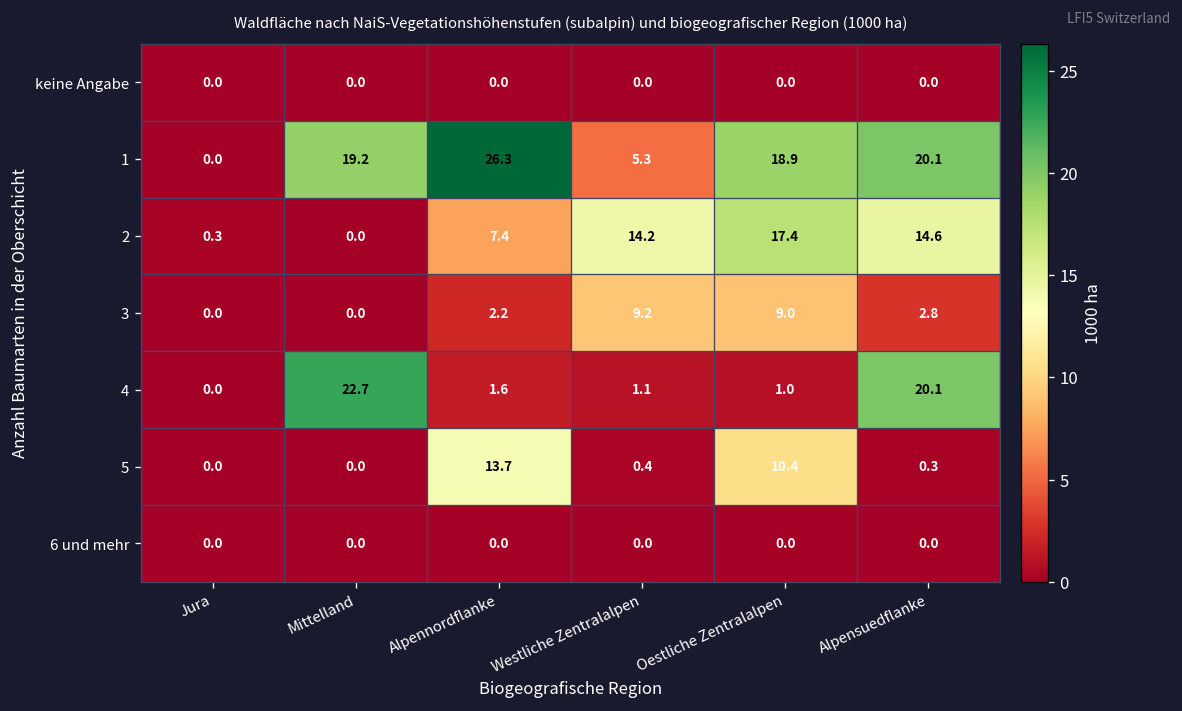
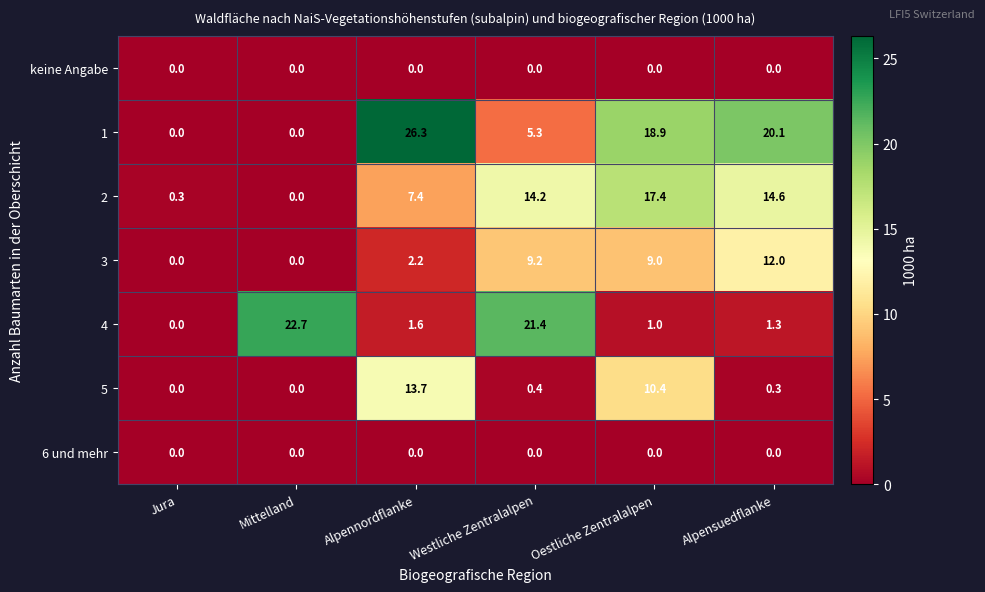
1, Mittelland: 19.2 -> 0.0
3, Alpensuedflanke: 2.8 -> 12.0
4, Westliche Zentralalpen: 1.1 -> 21.4
4, Alpensuedflanke: 20.1 -> 1.3
